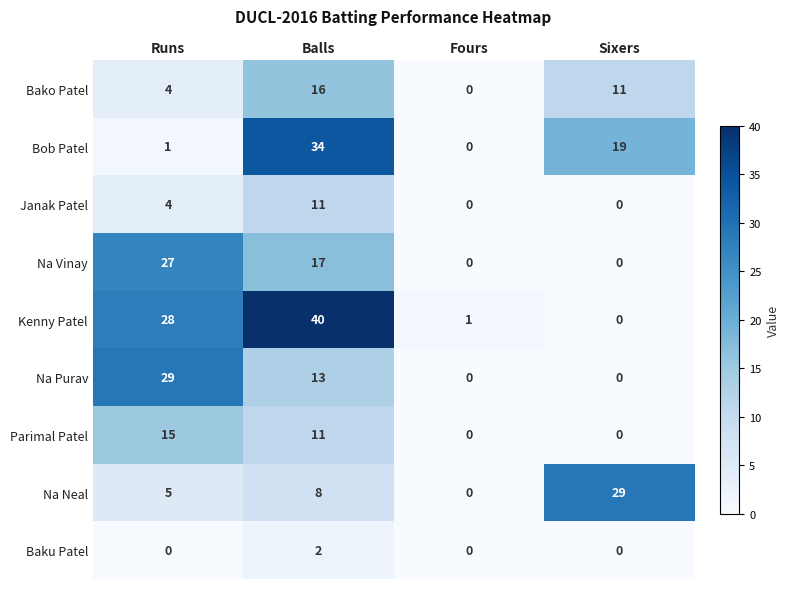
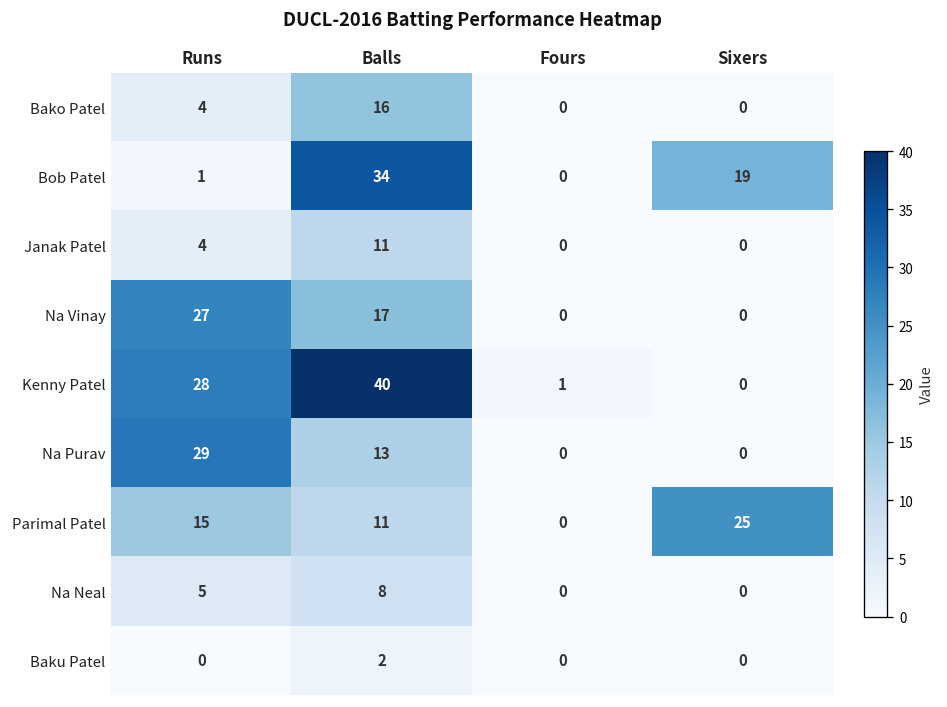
Bako Patel, Sixers: 11 -> 0
Parimal Patel, Sixers: 0 -> 25
Na Neal, Sixers: 29 -> 0
